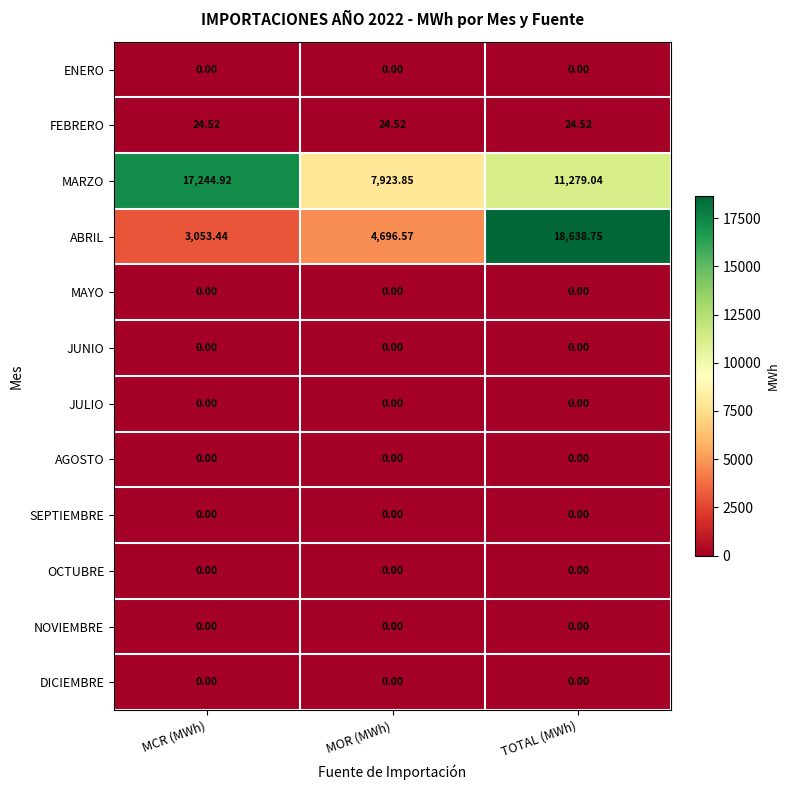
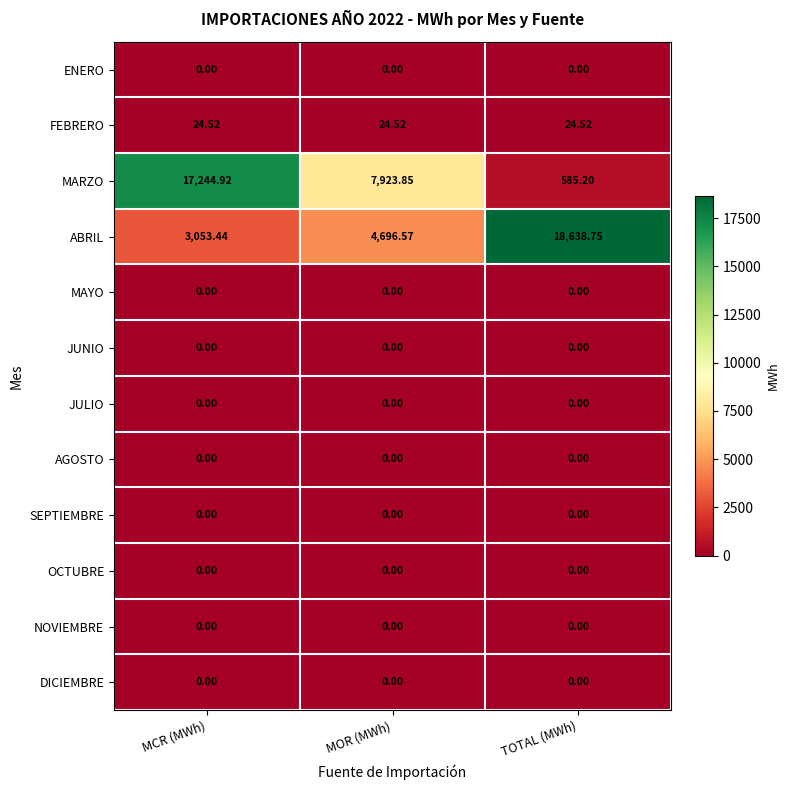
MARZO, TOTAL (MWh): 11,279.04 -> 585.20
